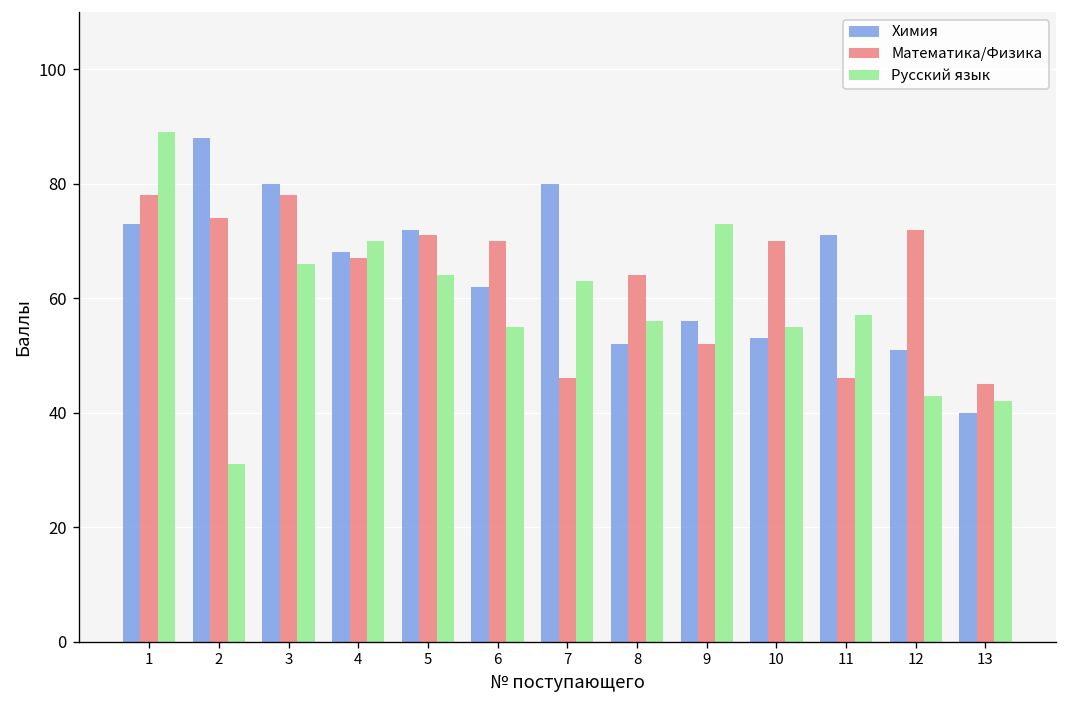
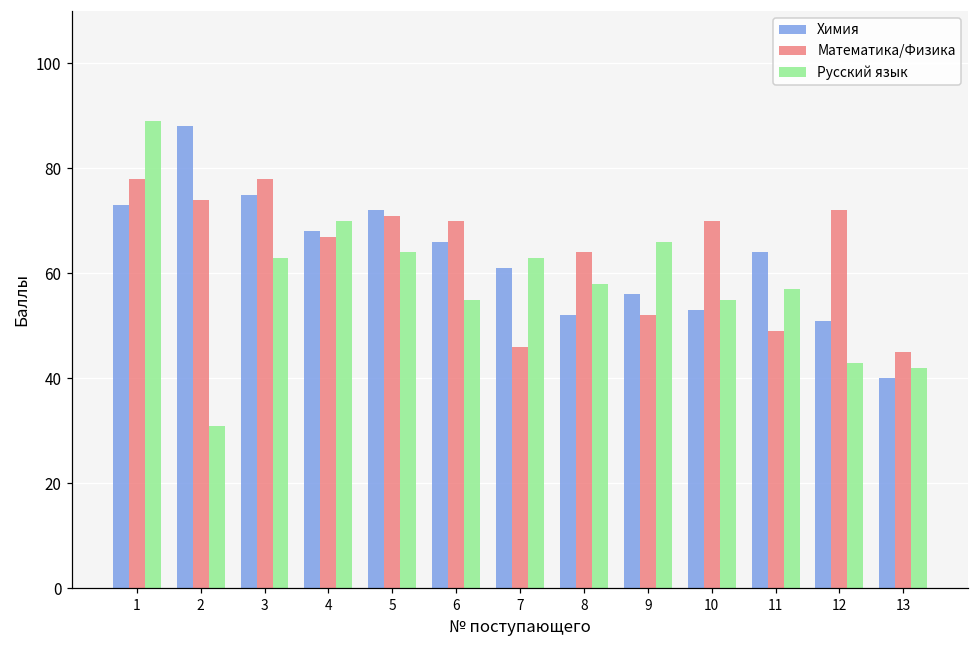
Химия, 3: 80 -> 75
Русский язык, 3: 66 -> 63
Химия, 6: 62 -> 66
Химия, 7: 80 -> 61
Русский язык, 8: 56 -> 58
Русский язык, 9: 73 -> 66
Химия, 11: 71 -> 64
Математика/Физика, 11: 46 -> 49
